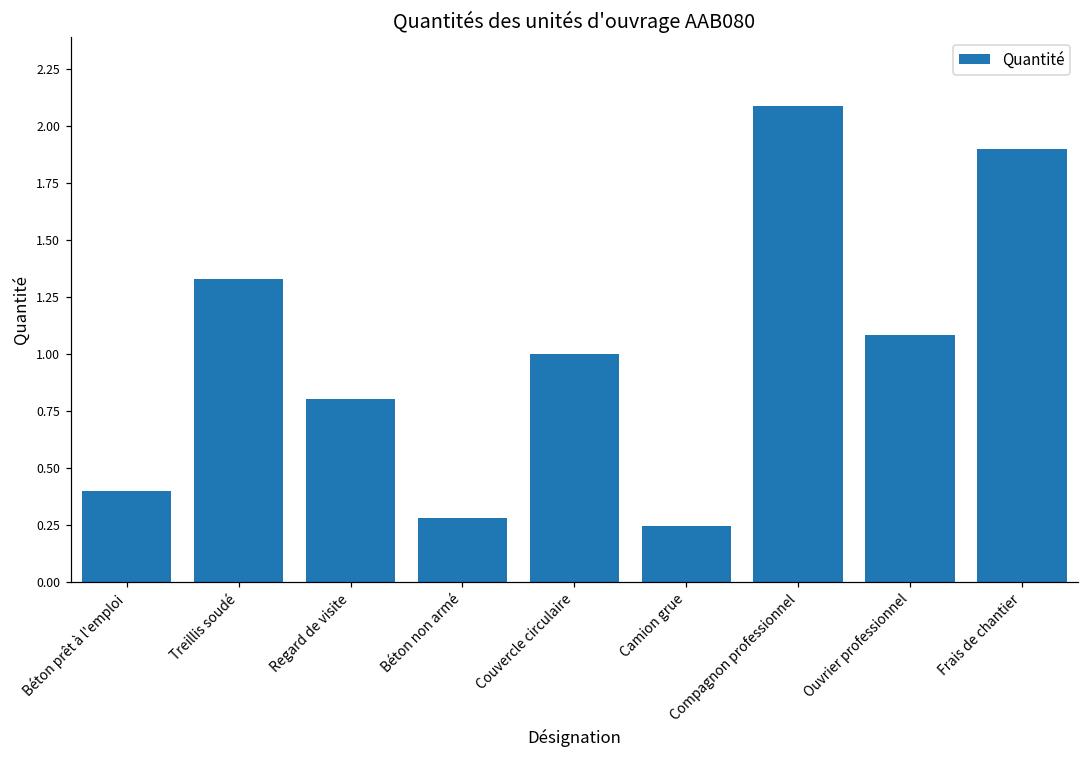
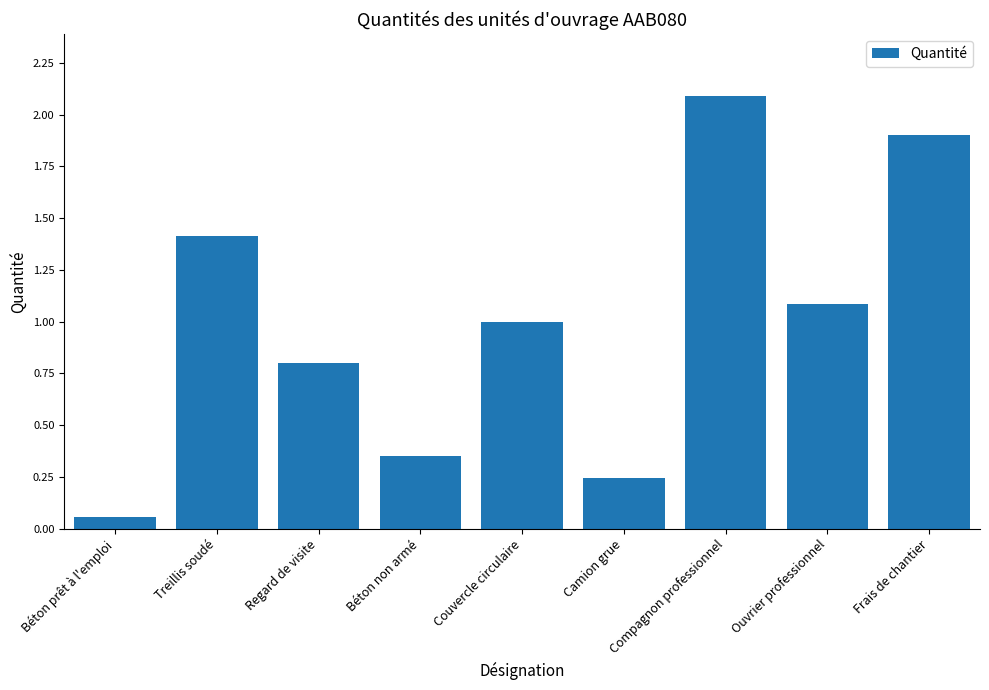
Béton prêt à l'emploi: 0.40 -> 0.06
Treillis soudé: 1.33 -> 1.42
Béton non armé: 0.28 -> 0.35
